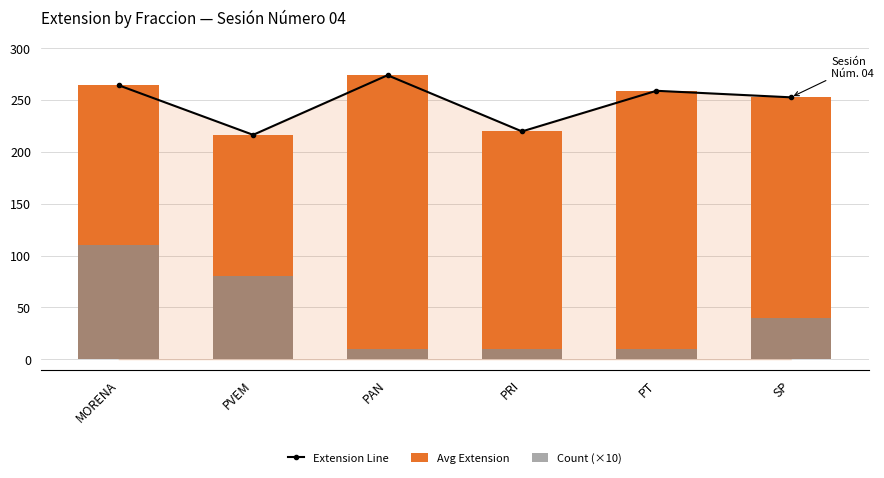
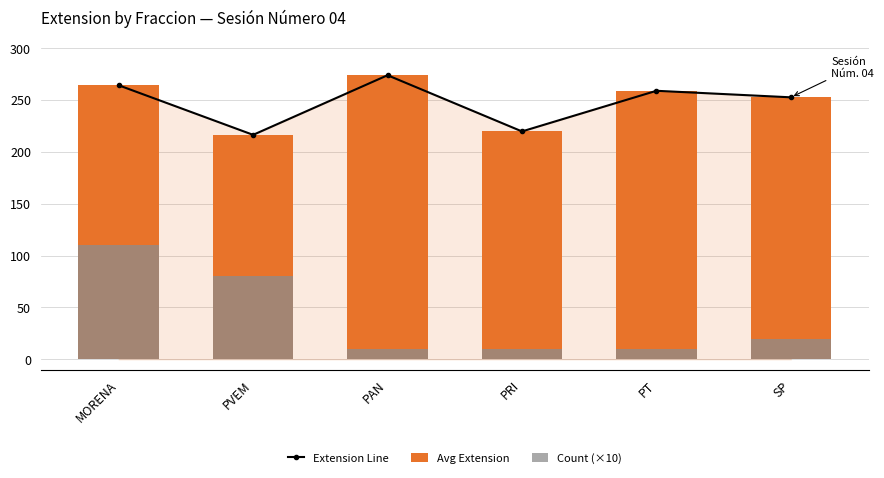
Count (×10), SP: 40 -> 20
